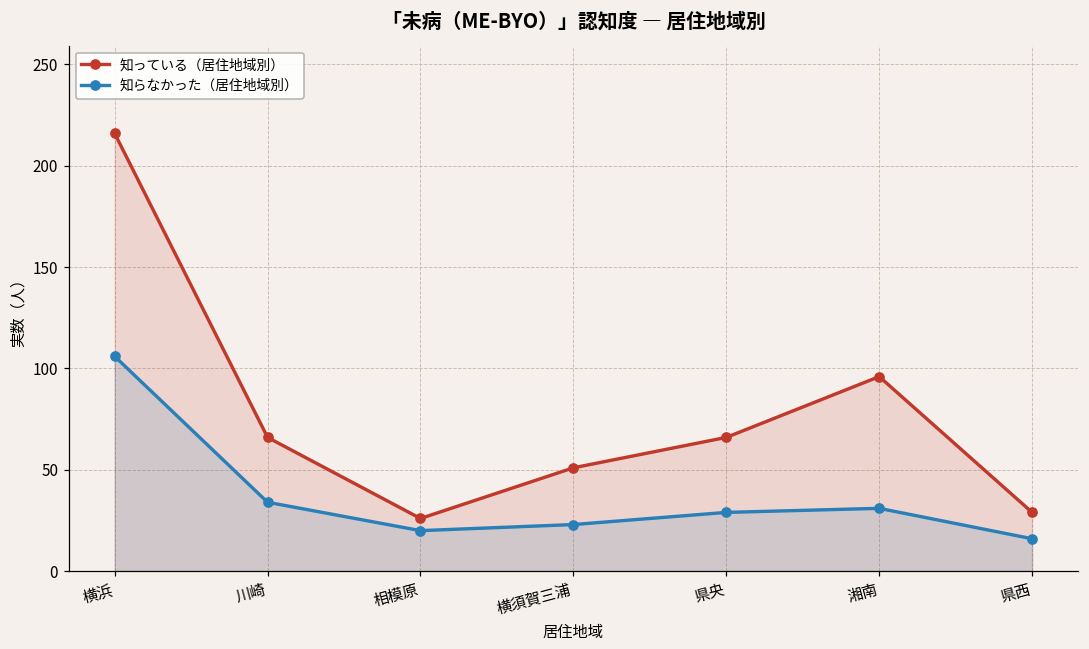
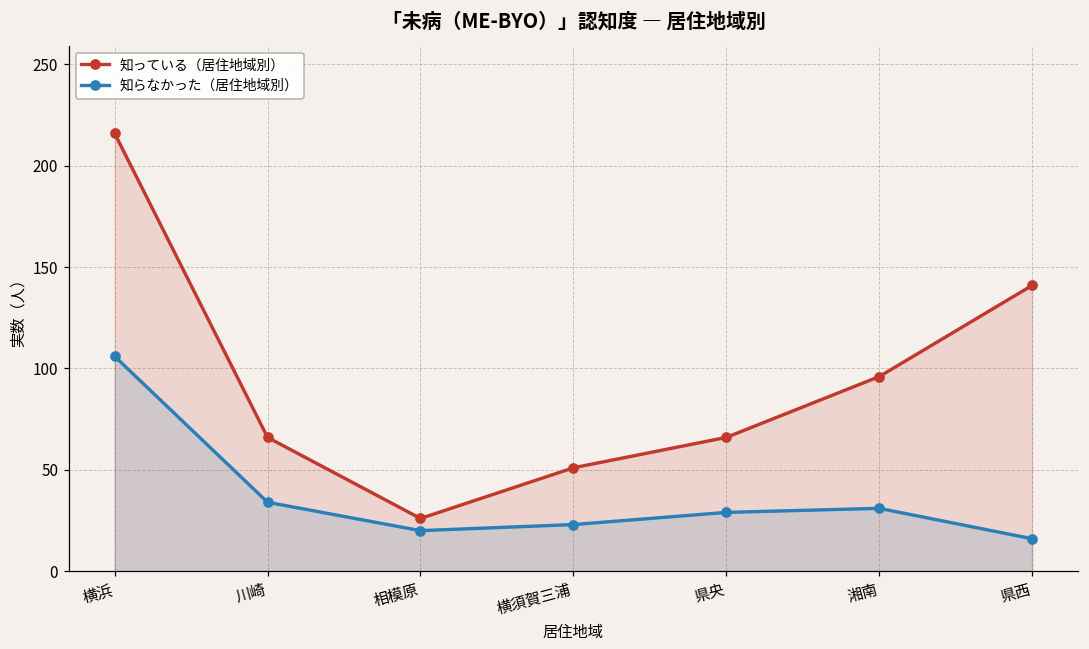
知っている（居住地域別）, 県西: 29 -> 141
